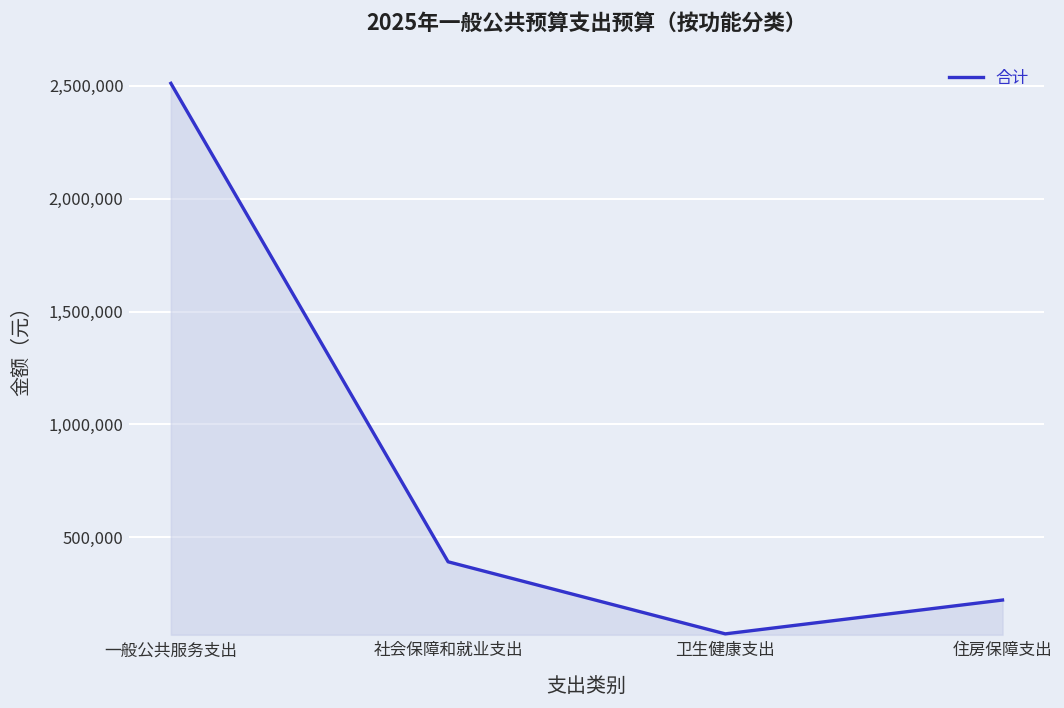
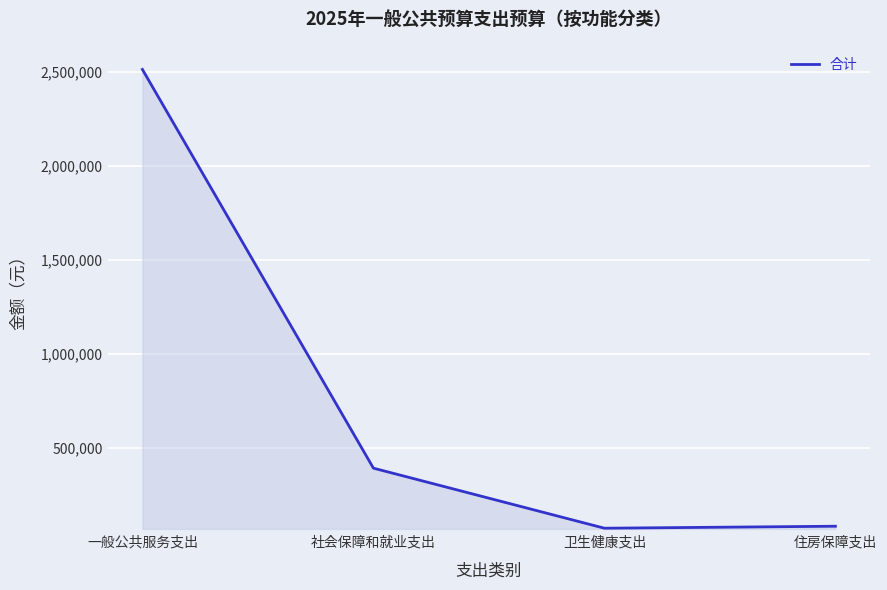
住房保障支出: 220,000 -> 80,000
